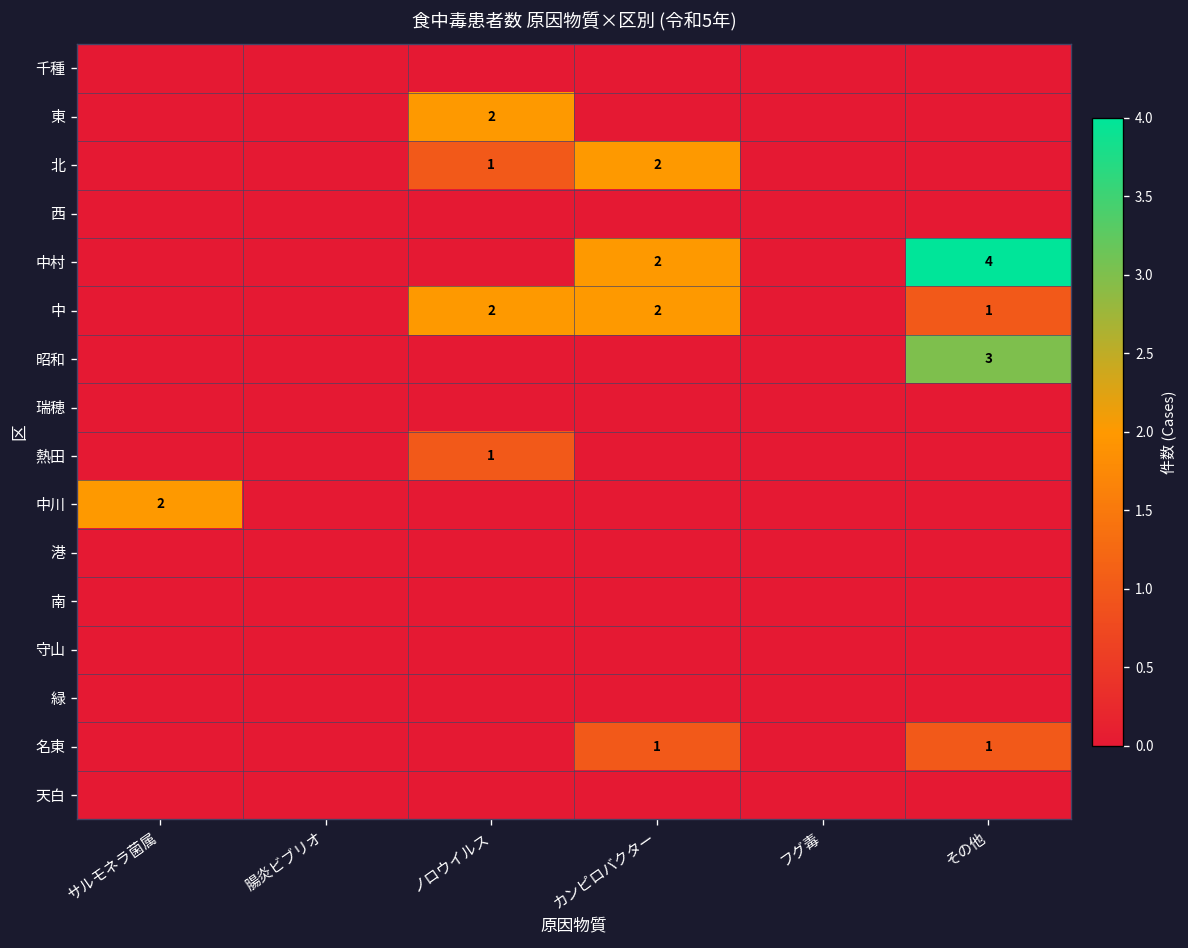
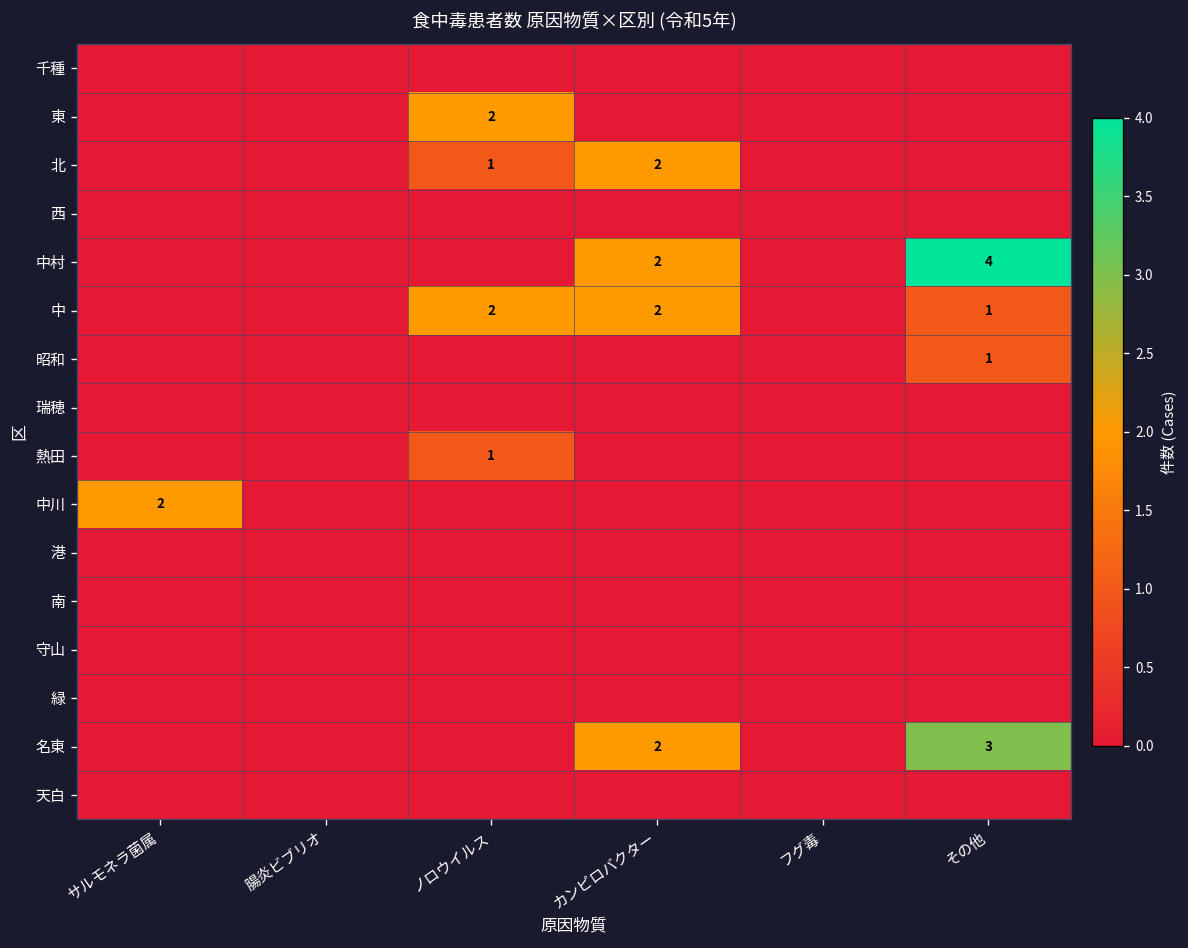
昭和, その他: 3 -> 1
名東, カンピロバクター: 1 -> 2
名東, その他: 1 -> 3
